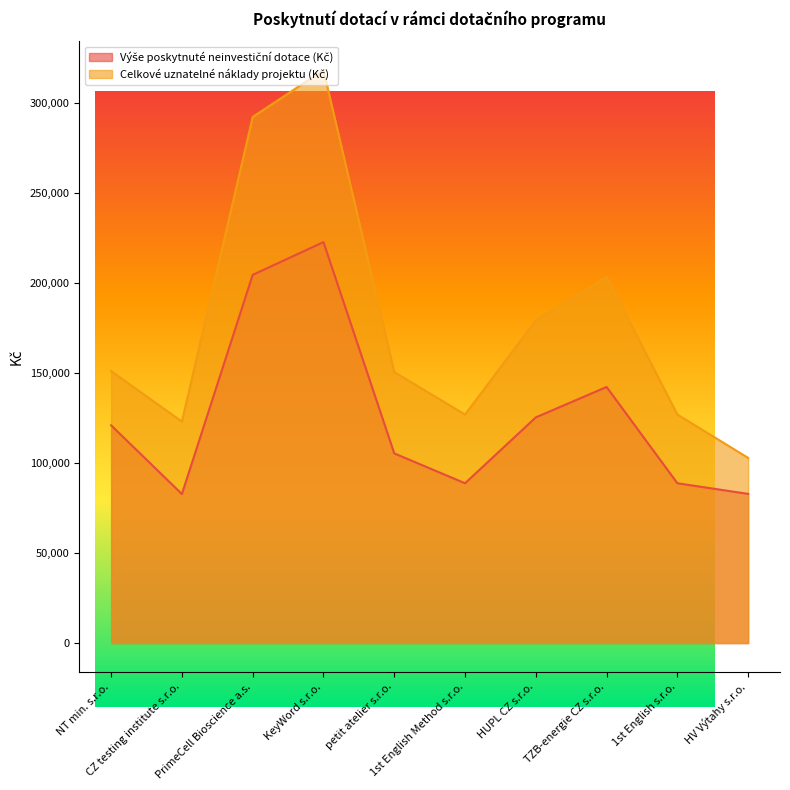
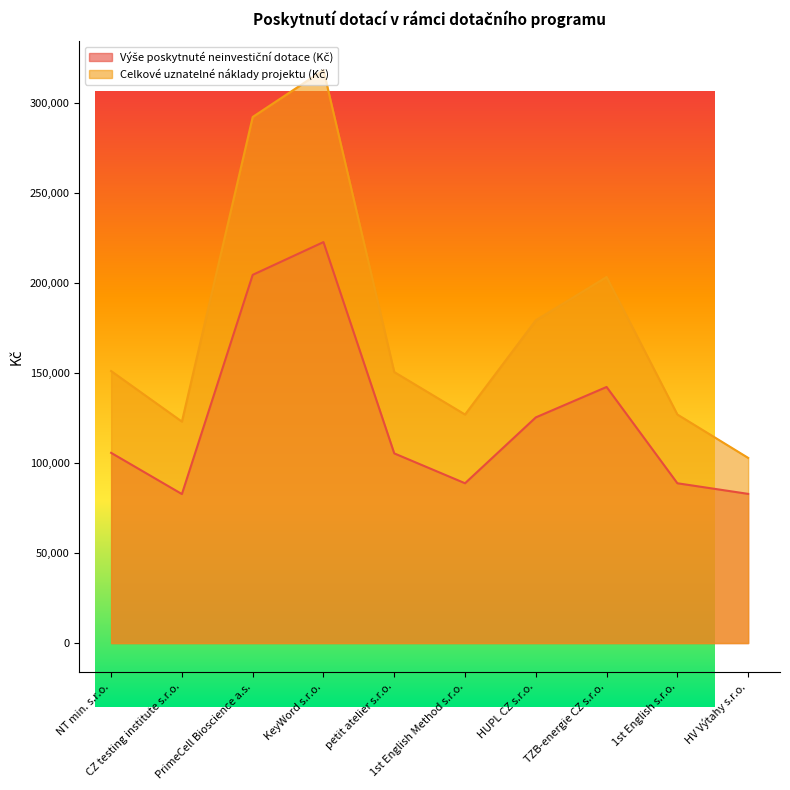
Výše poskytnuté neinvestiční dotace (Kč), NT min. s.r.o.: 121,000 -> 106,000
